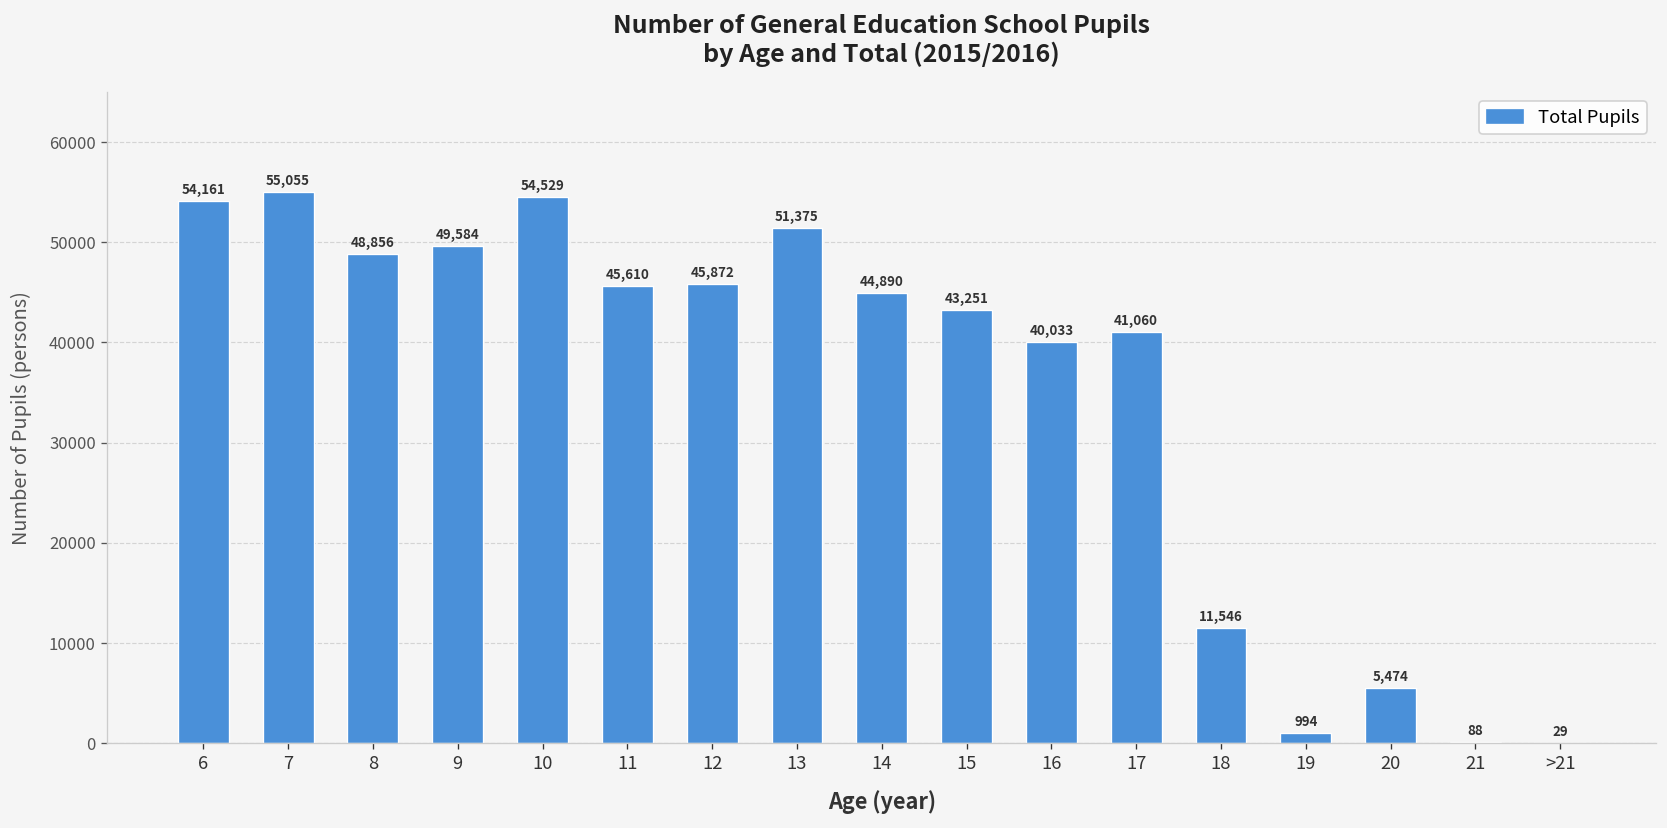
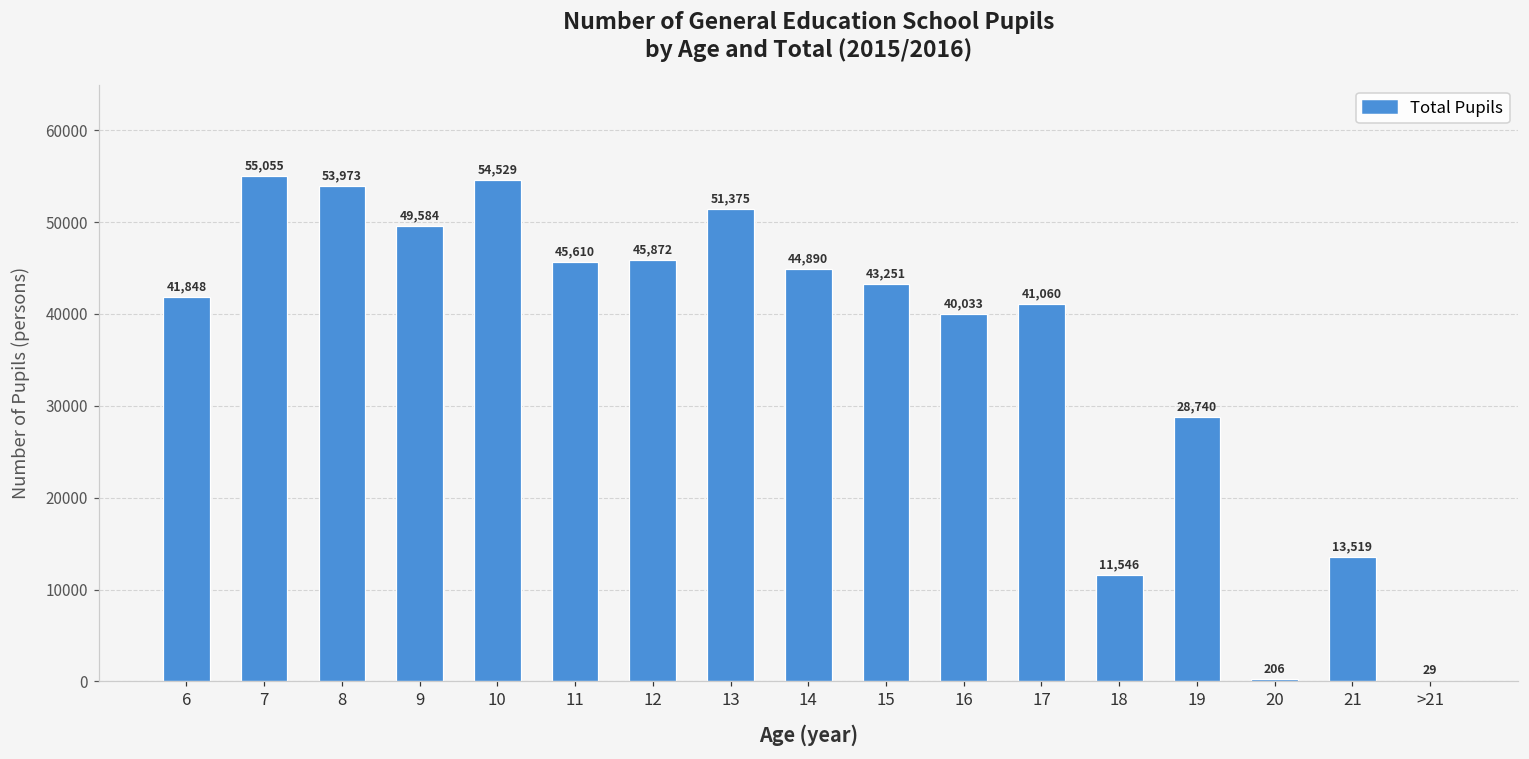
6: 54,161 -> 41,848
8: 48,856 -> 53,973
19: 994 -> 28,740
20: 5,474 -> 206
21: 88 -> 13,519
